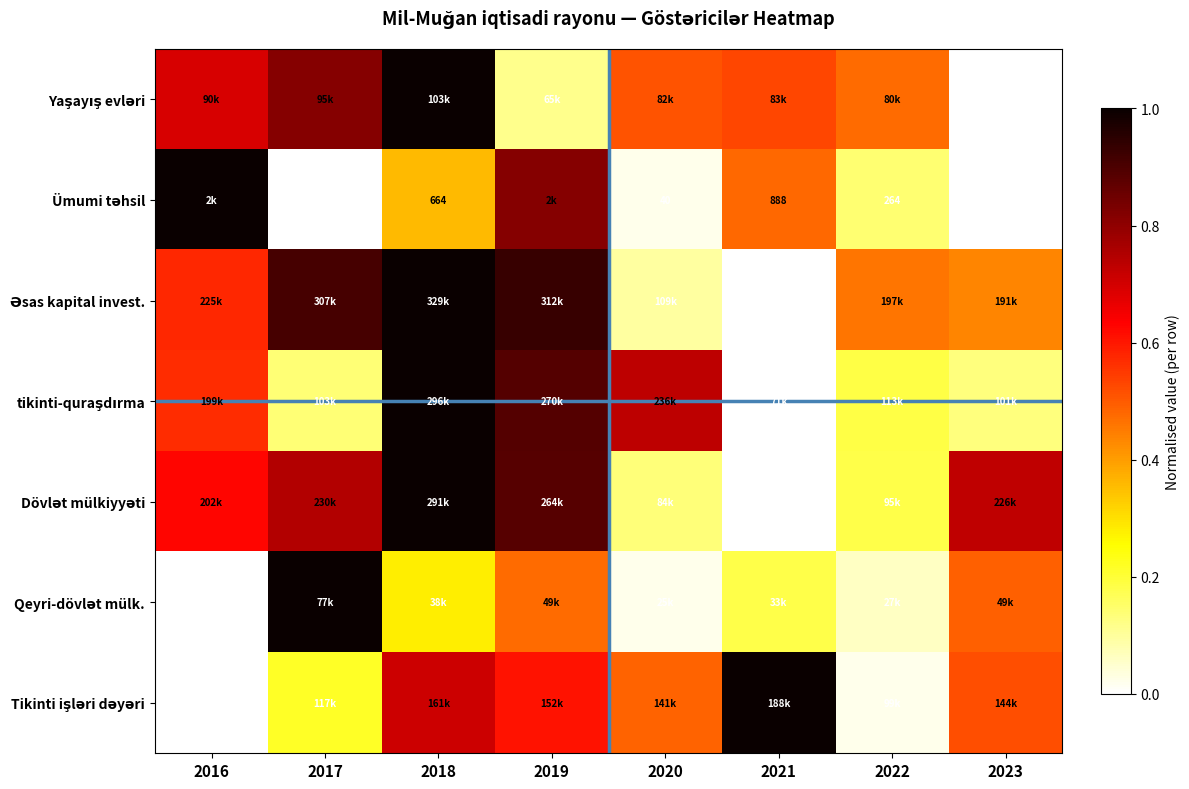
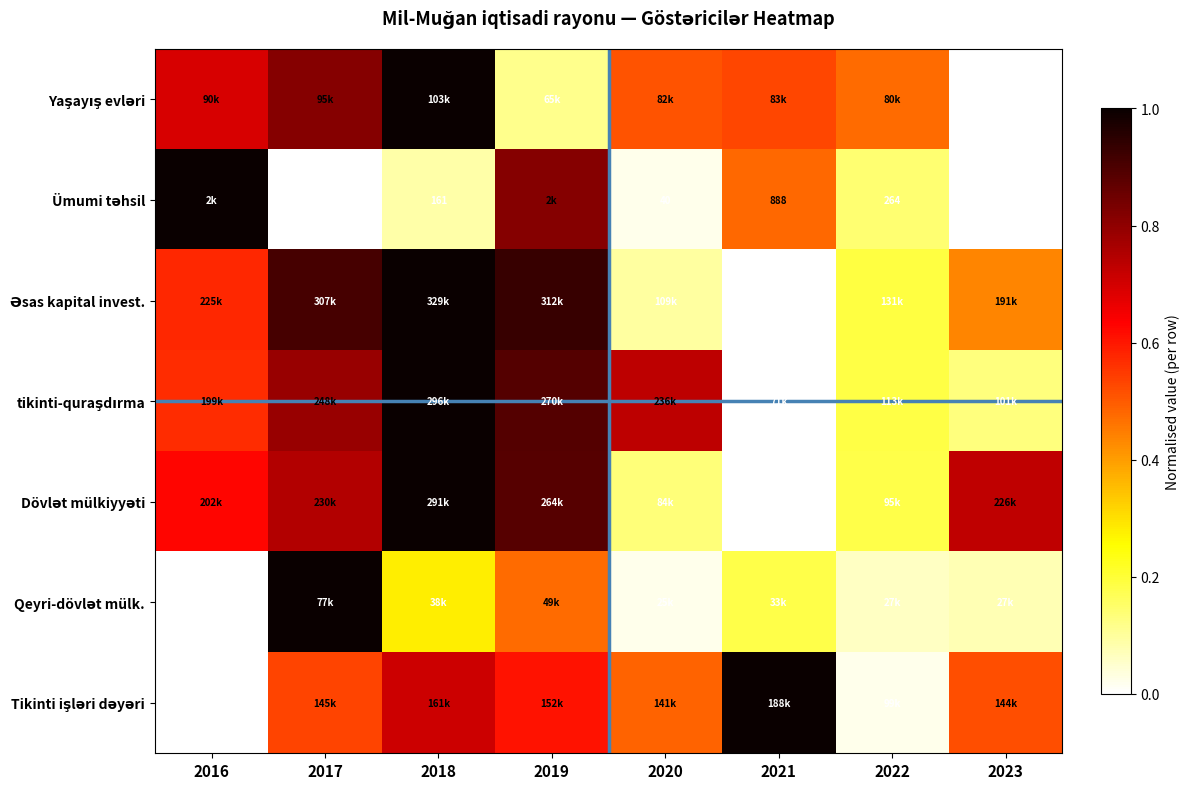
Ümumi təhsil, 2018: 664 -> 161
Əsas kapital invest., 2022: 197k -> 131k
tikinti-quraşdırma, 2017: 103k -> 248k
Qeyri-dövlət mülk., 2023: 49k -> 27k
Tikinti işləri dəyəri, 2017: 117k -> 145k
